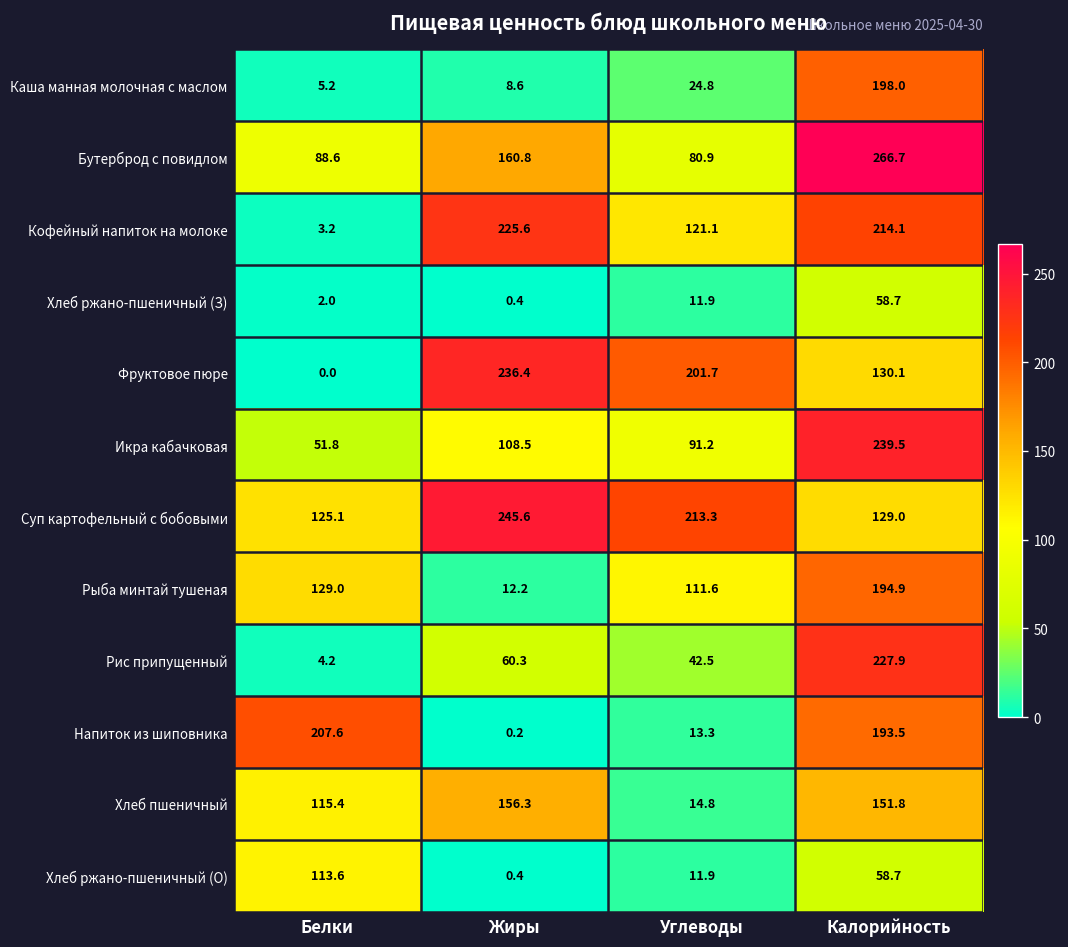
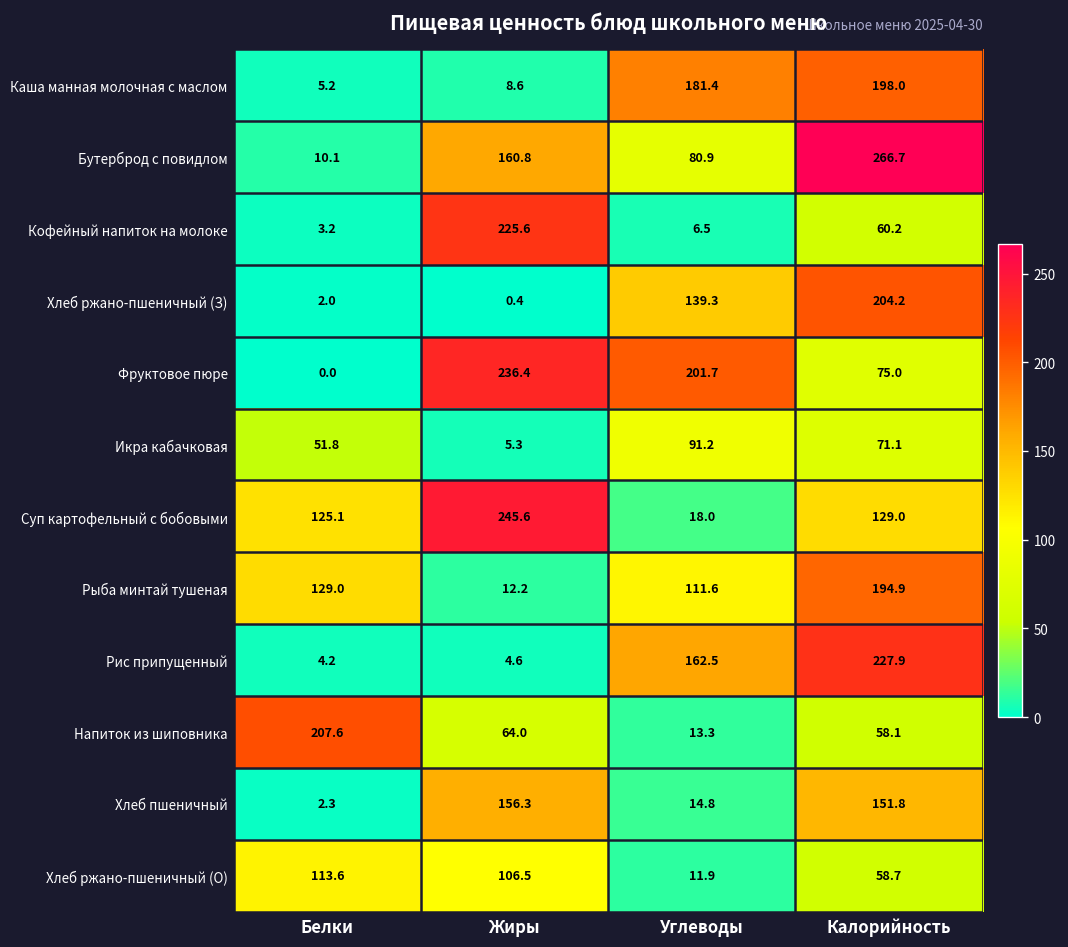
Каша манная молочная с маслом, Углеводы: 24.8 -> 181.4
Бутерброд с повидлом, Белки: 88.6 -> 10.1
Кофейный напиток на молоке, Углеводы: 121.1 -> 6.5
Кофейный напиток на молоке, Калорийность: 214.1 -> 60.2
Хлеб ржано-пшеничный (З), Углеводы: 11.9 -> 139.3
Хлеб ржано-пшеничный (З), Калорийность: 58.7 -> 204.2
Фруктовое пюре, Калорийность: 130.1 -> 75.0
Икра кабачковая, Жиры: 108.5 -> 5.3
Икра кабачковая, Калорийность: 239.5 -> 71.1
Суп картофельный с бобовыми, Углеводы: 213.3 -> 18.0
Рис припущенный, Жиры: 60.3 -> 4.6
Рис припущенный, Углеводы: 42.5 -> 162.5
Напиток из шиповника, Жиры: 0.2 -> 64.0
Напиток из шиповника, Калорийность: 193.5 -> 58.1
Хлеб пшеничный, Белки: 115.4 -> 2.3
Хлеб ржано-пшеничный (О), Жиры: 0.4 -> 106.5
